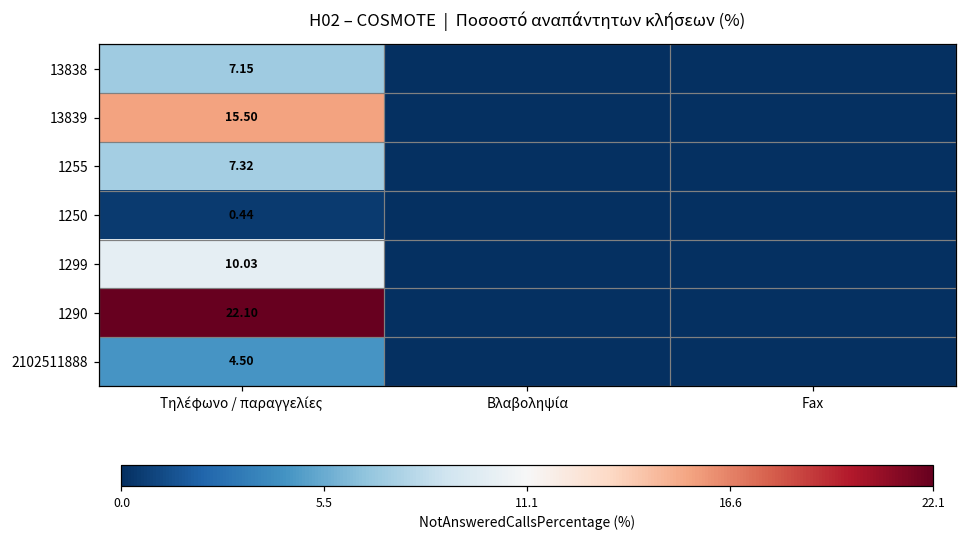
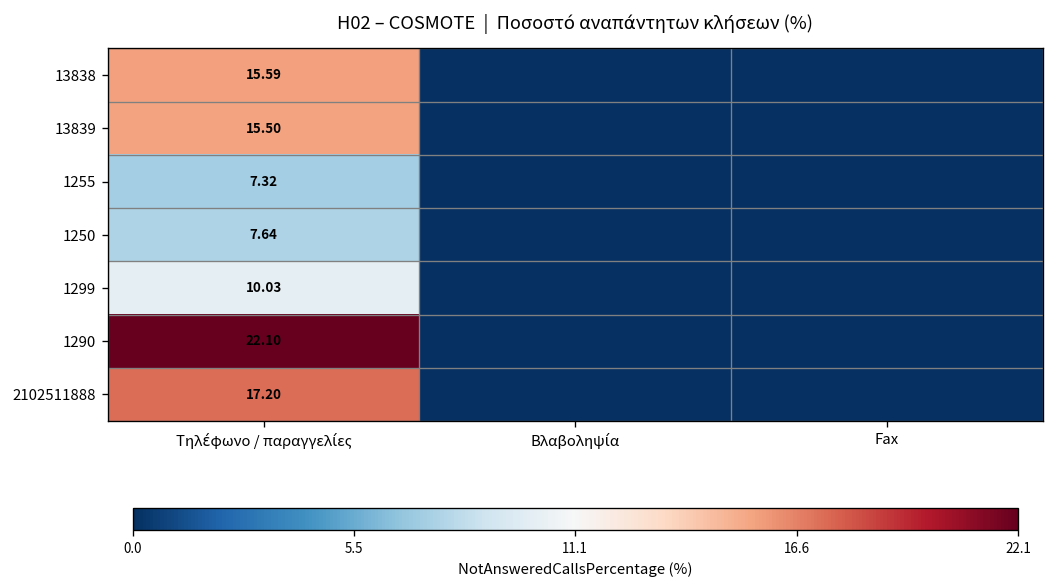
13838, Τηλέφωνο / παραγγελίες: 7.15 -> 15.59
1250, Τηλέφωνο / παραγγελίες: 0.44 -> 7.64
2102511888, Τηλέφωνο / παραγγελίες: 4.50 -> 17.20
